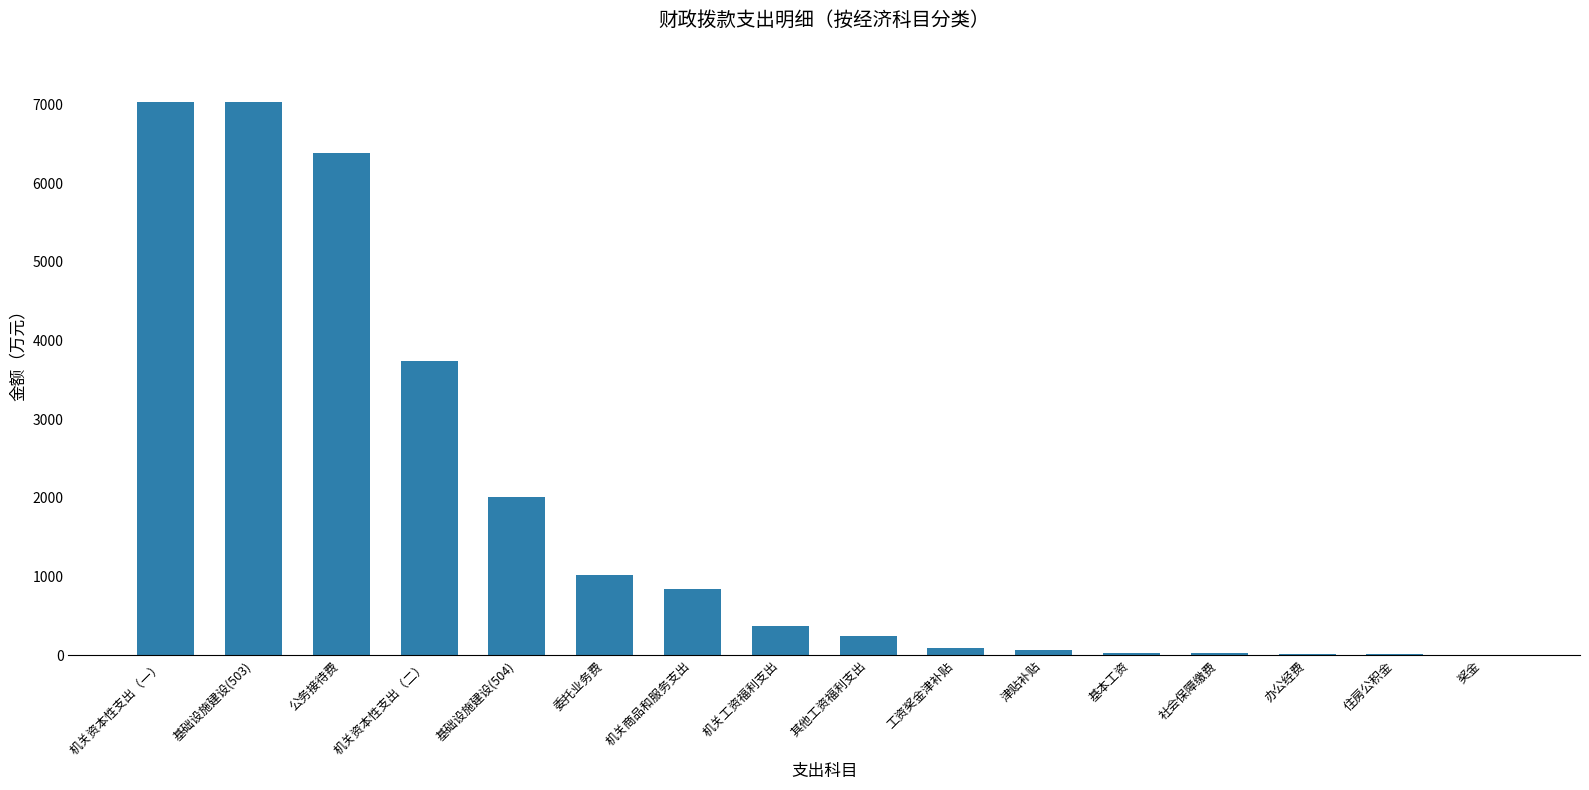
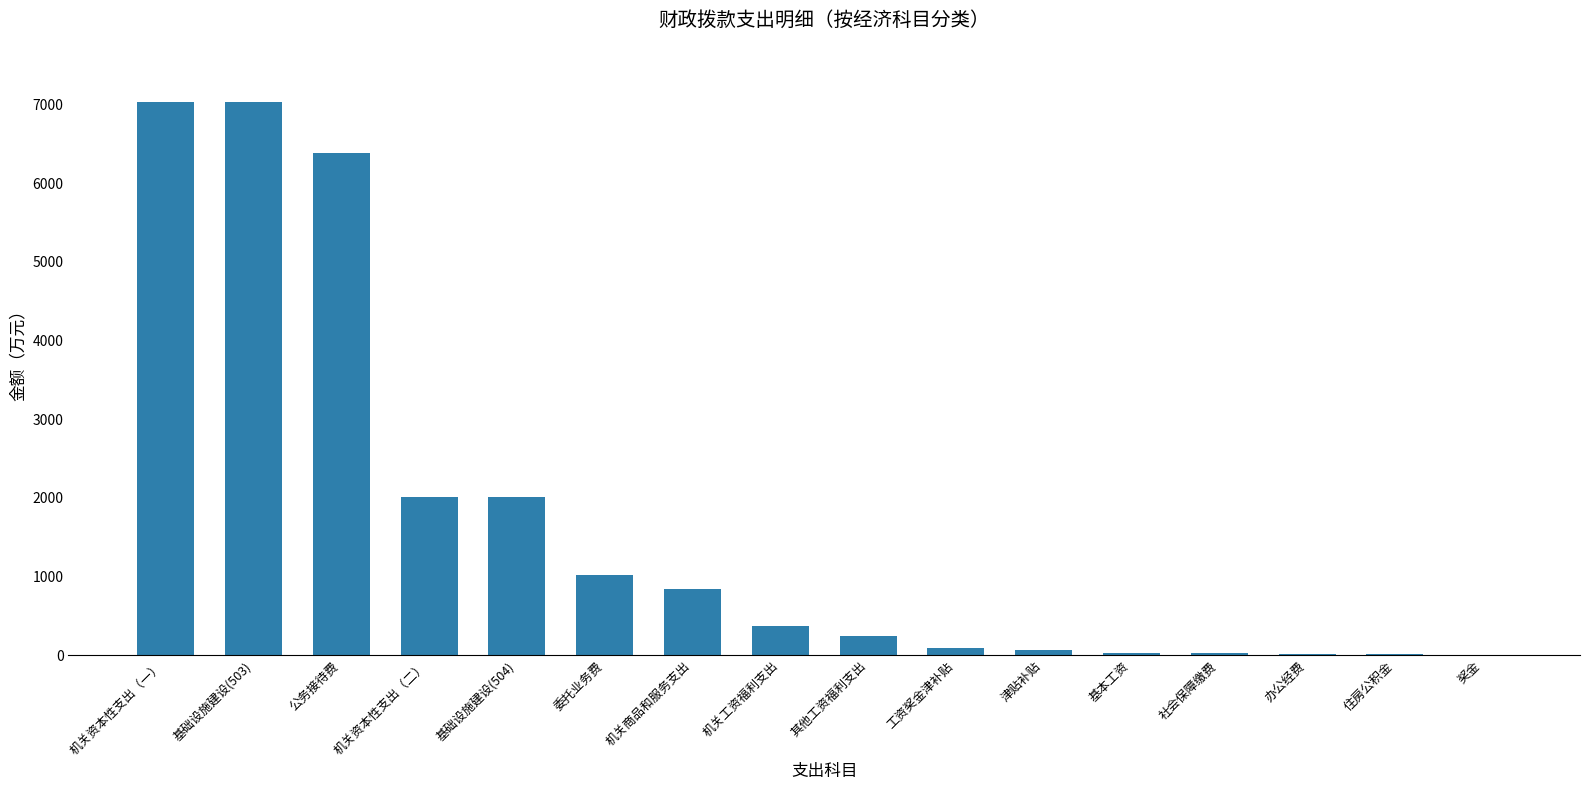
机关资本性支出（二）: 3700 -> 2000
